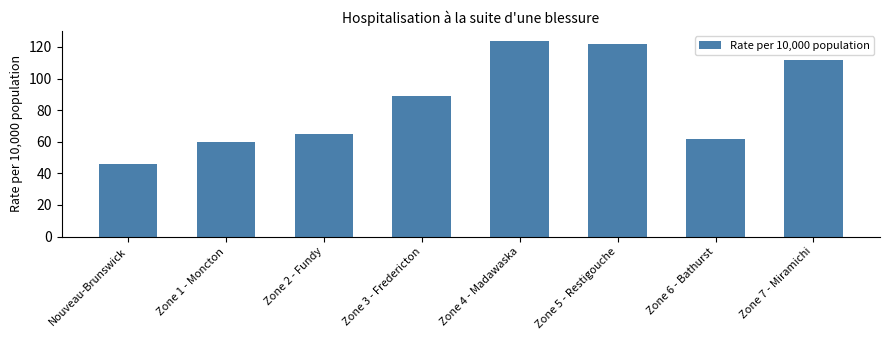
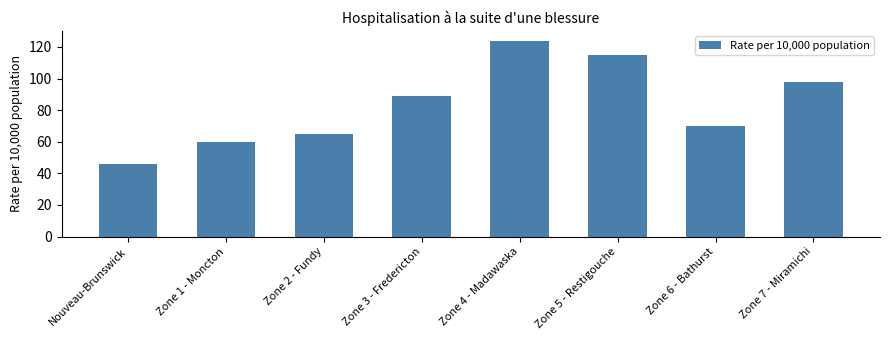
Zone 5 - Restigouche: 122 -> 115
Zone 6 - Bathurst: 62 -> 70
Zone 7 - Miramichi: 112 -> 98
